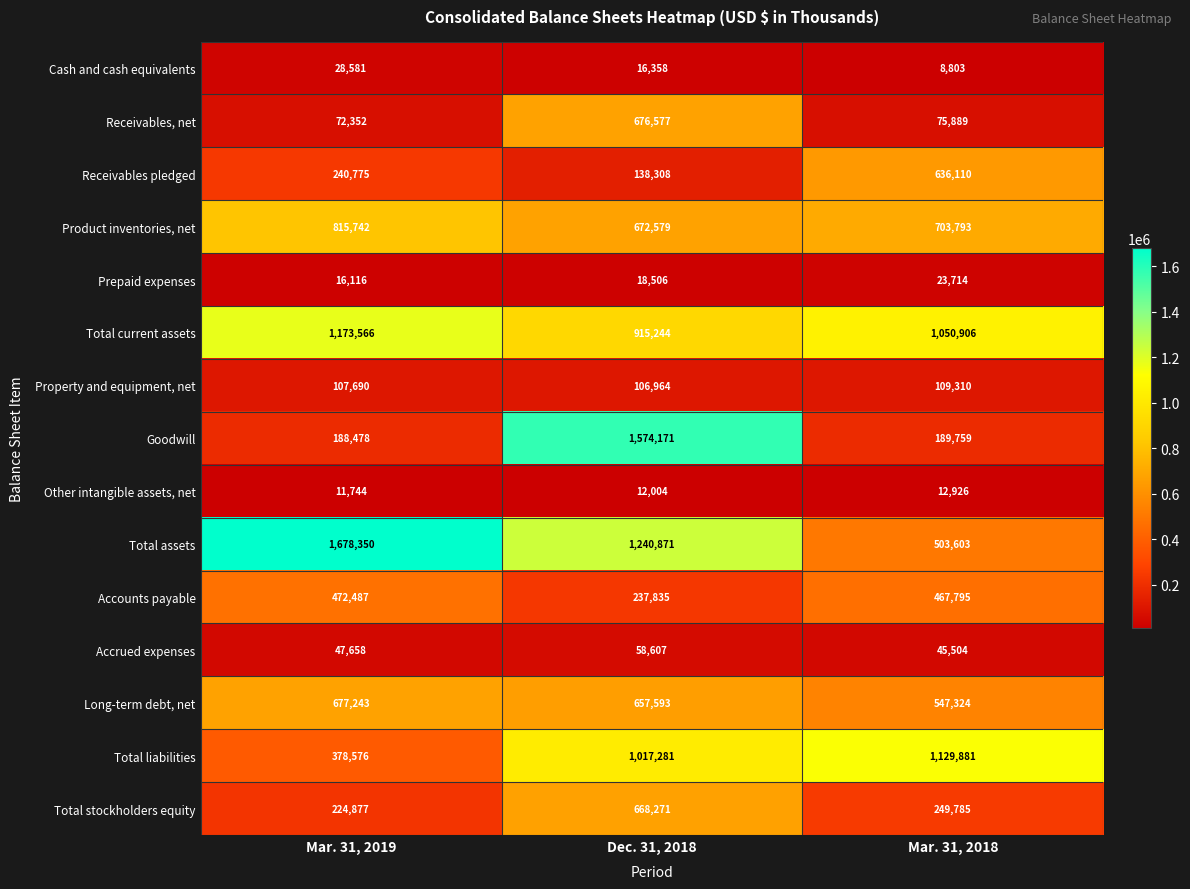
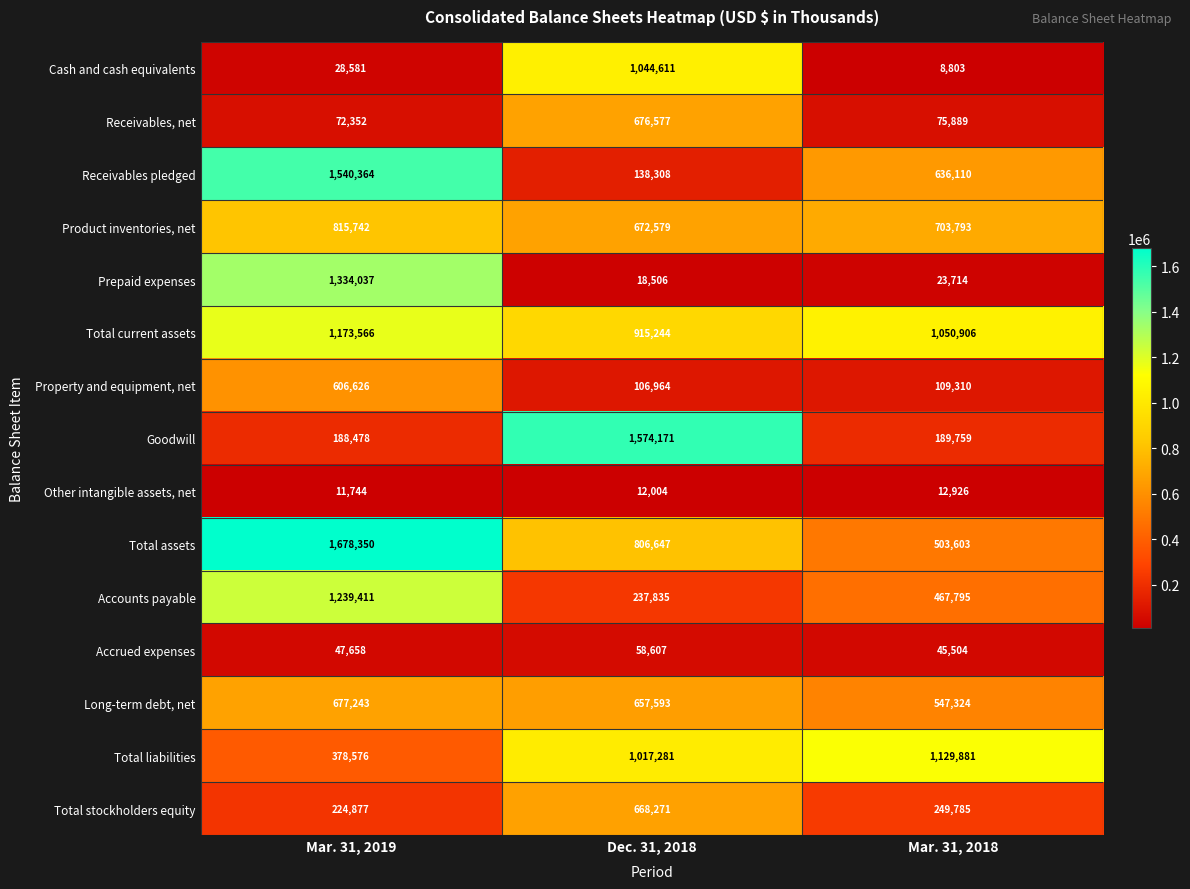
Cash and cash equivalents, Dec. 31, 2018: 16,358 -> 1,044,611
Receivables pledged, Mar. 31, 2019: 240,775 -> 1,540,364
Prepaid expenses, Mar. 31, 2019: 16,116 -> 1,334,037
Property and equipment, net, Mar. 31, 2019: 107,690 -> 606,626
Total assets, Dec. 31, 2018: 1,240,871 -> 806,647
Accounts payable, Mar. 31, 2019: 472,487 -> 1,239,411
